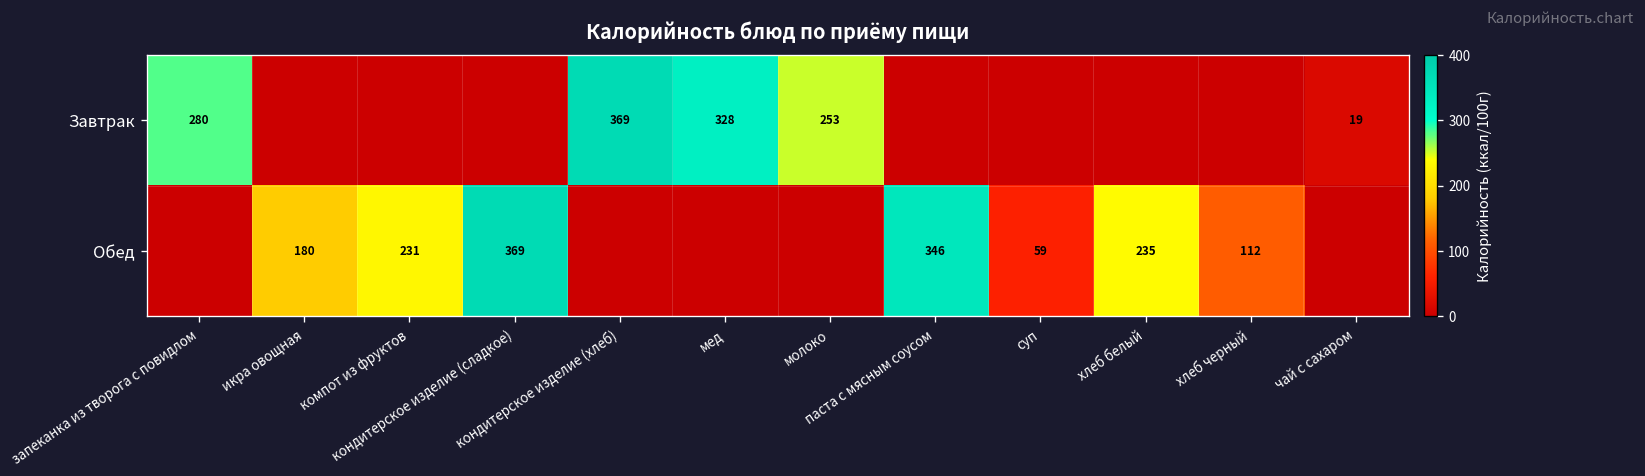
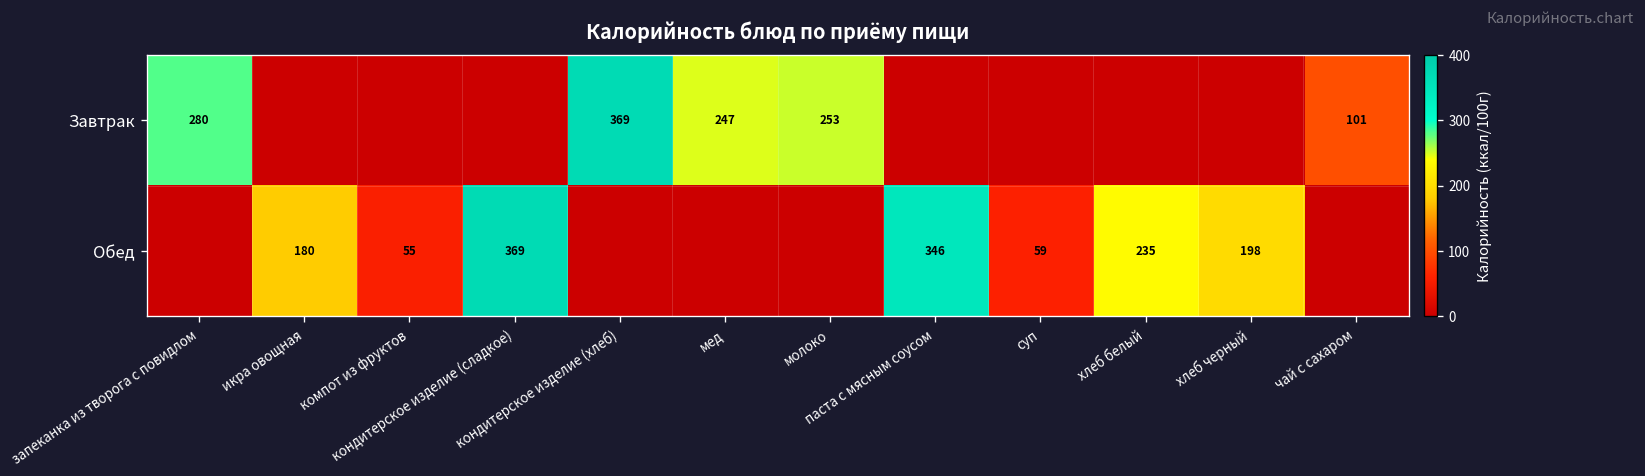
Завтрак, мед: 328 -> 247
Завтрак, чай с сахаром: 19 -> 101
Обед, компот из фруктов: 231 -> 55
Обед, хлеб черный: 112 -> 198
